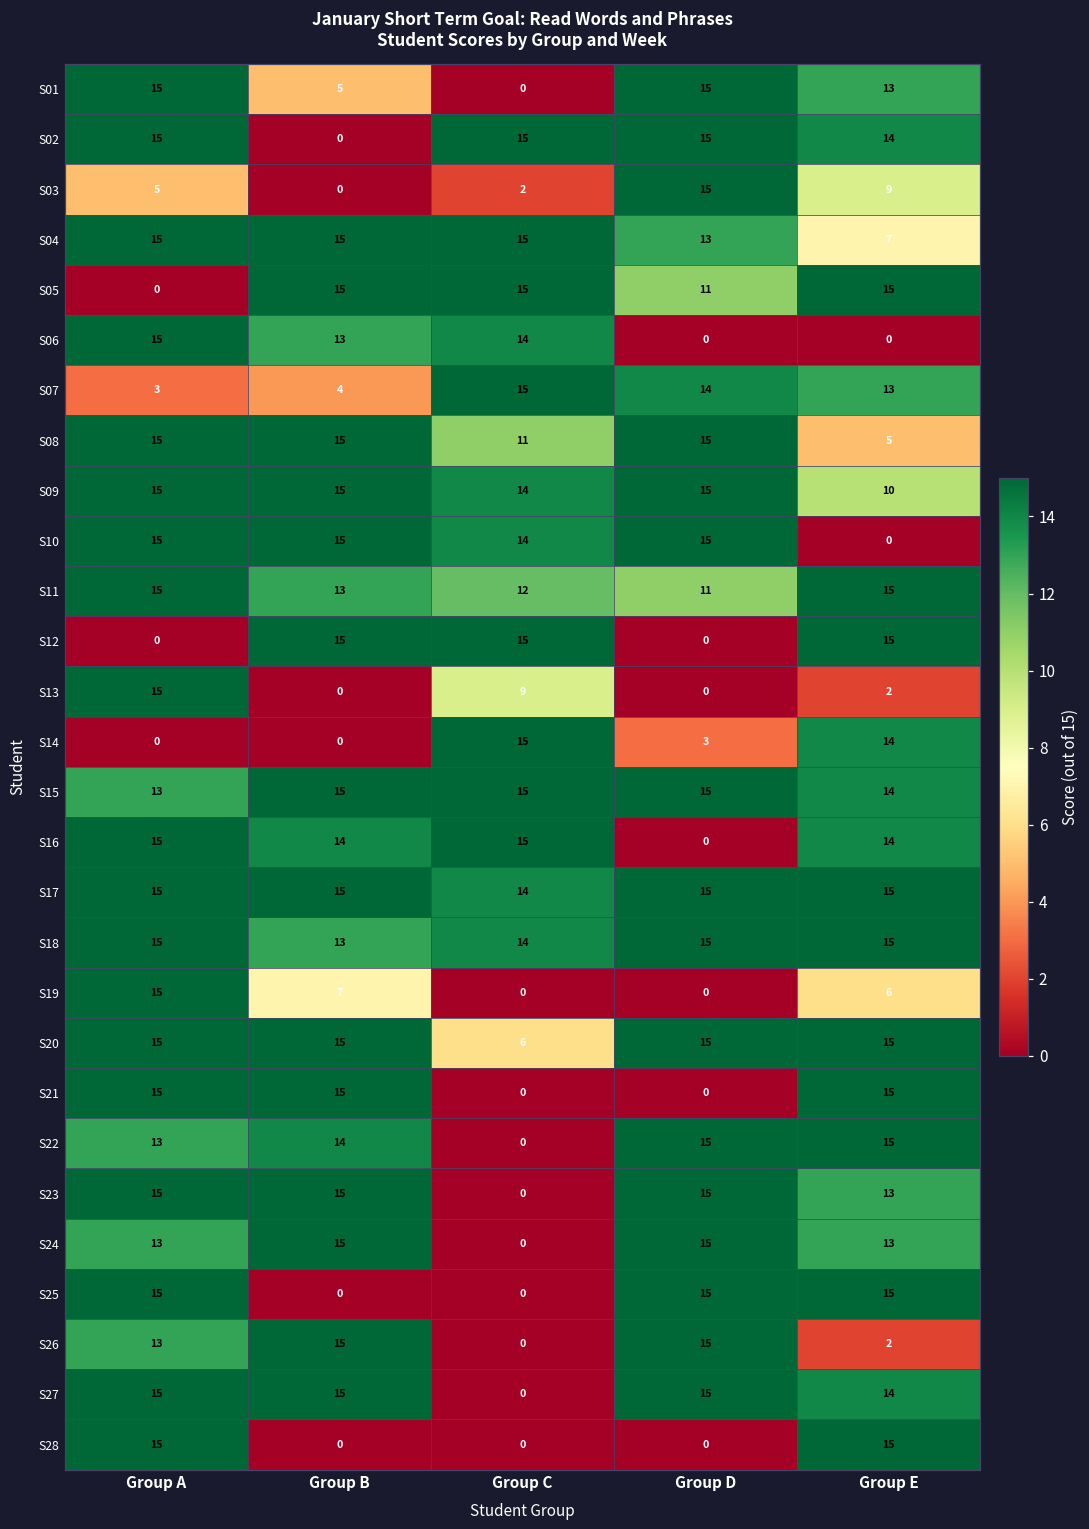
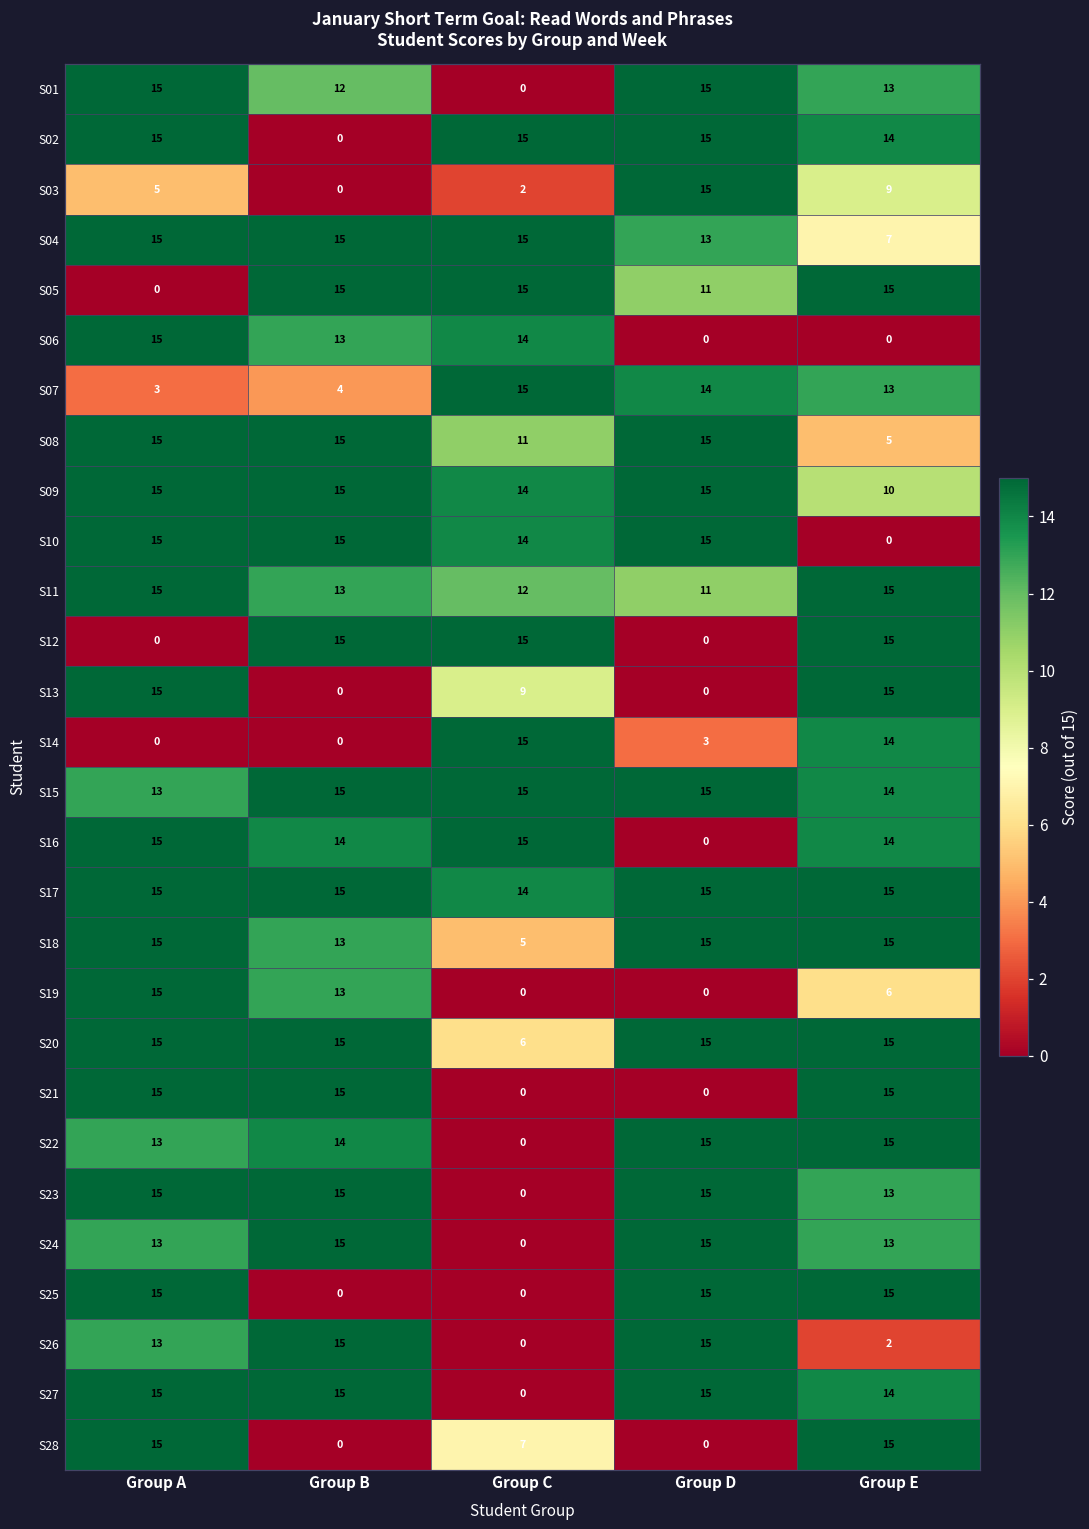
S01, Group B: 5 -> 12
S13, Group E: 2 -> 15
S18, Group C: 14 -> 5
S19, Group B: 7 -> 13
S28, Group C: 0 -> 7
